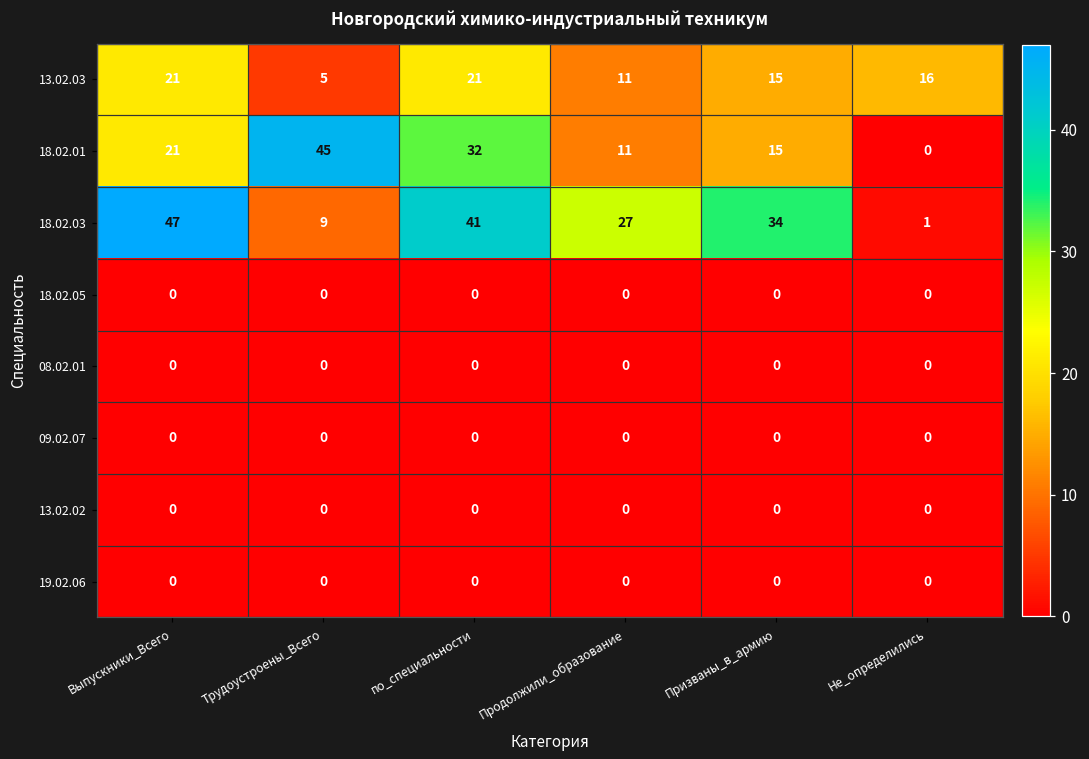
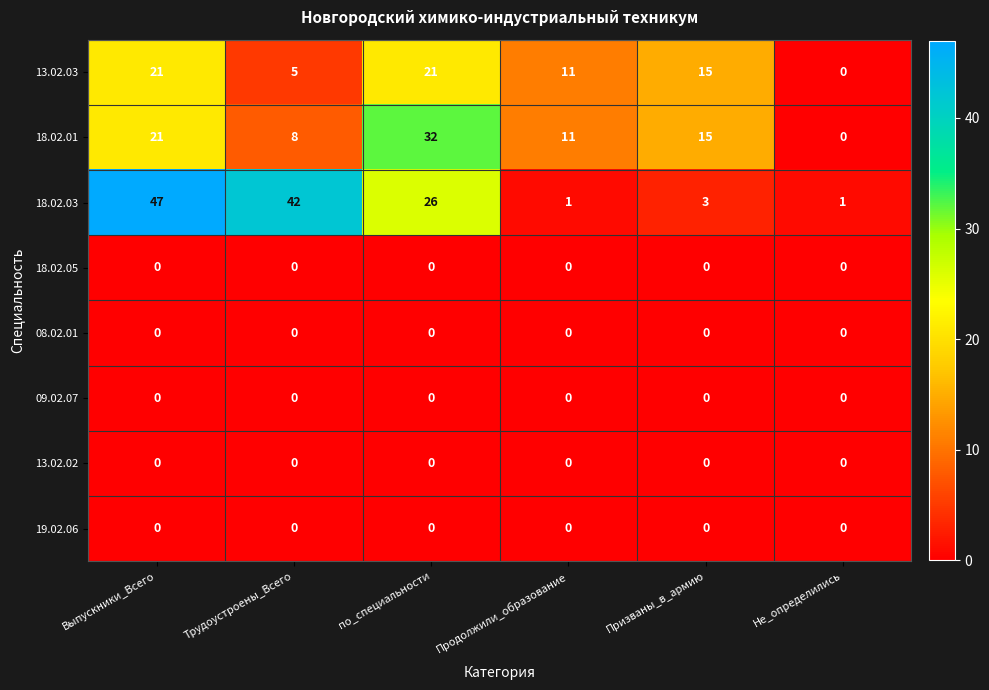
13.02.03, Не_определились: 16 -> 0
18.02.01, Трудоустроены_Всего: 45 -> 8
18.02.03, Трудоустроены_Всего: 9 -> 42
18.02.03, по_специальности: 41 -> 26
18.02.03, Продолжили_образование: 27 -> 1
18.02.03, Призваны_в_армию: 34 -> 3
